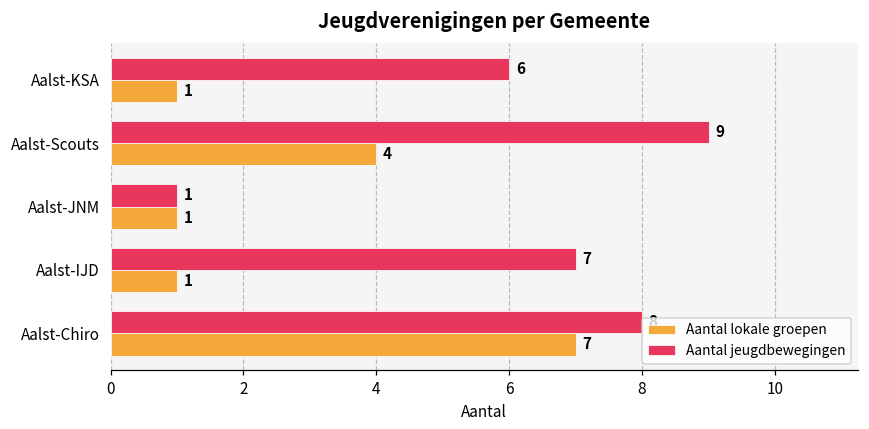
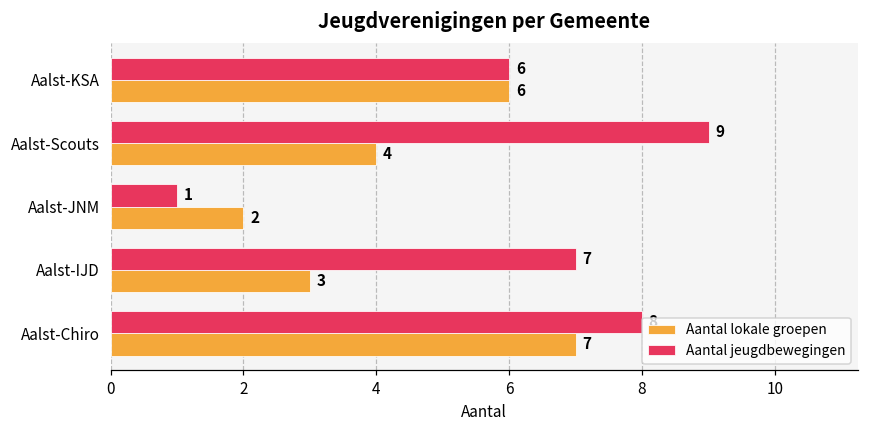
Aantal lokale groepen, Aalst-KSA: 1 -> 6
Aantal lokale groepen, Aalst-JNM: 1 -> 2
Aantal lokale groepen, Aalst-IJD: 1 -> 3
